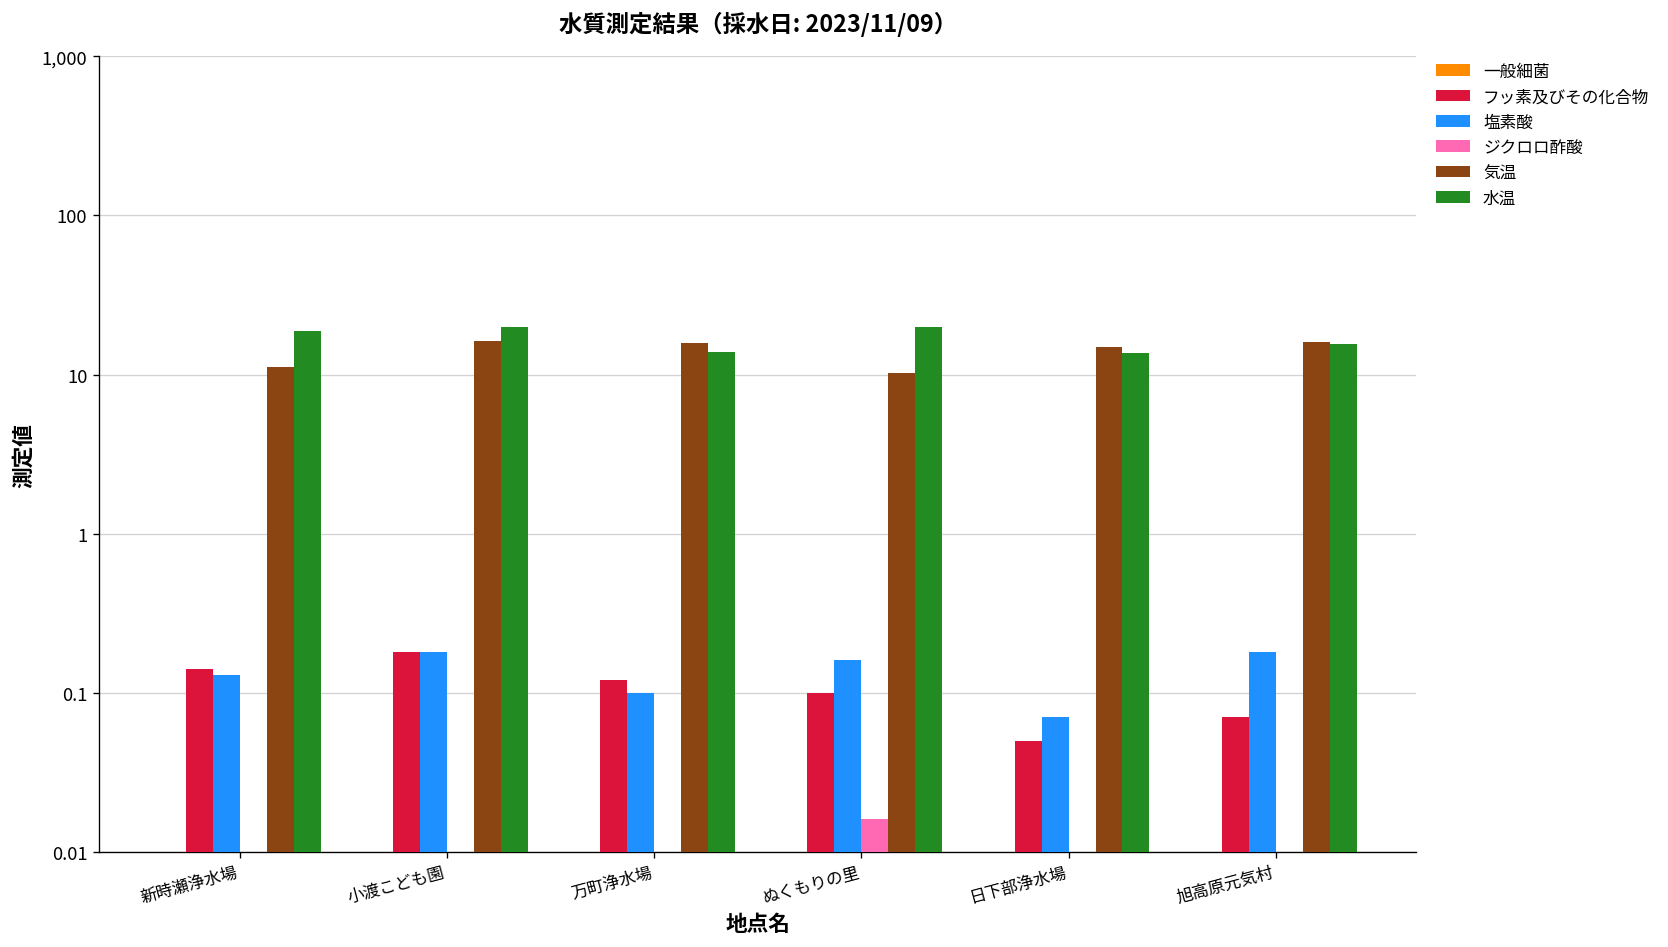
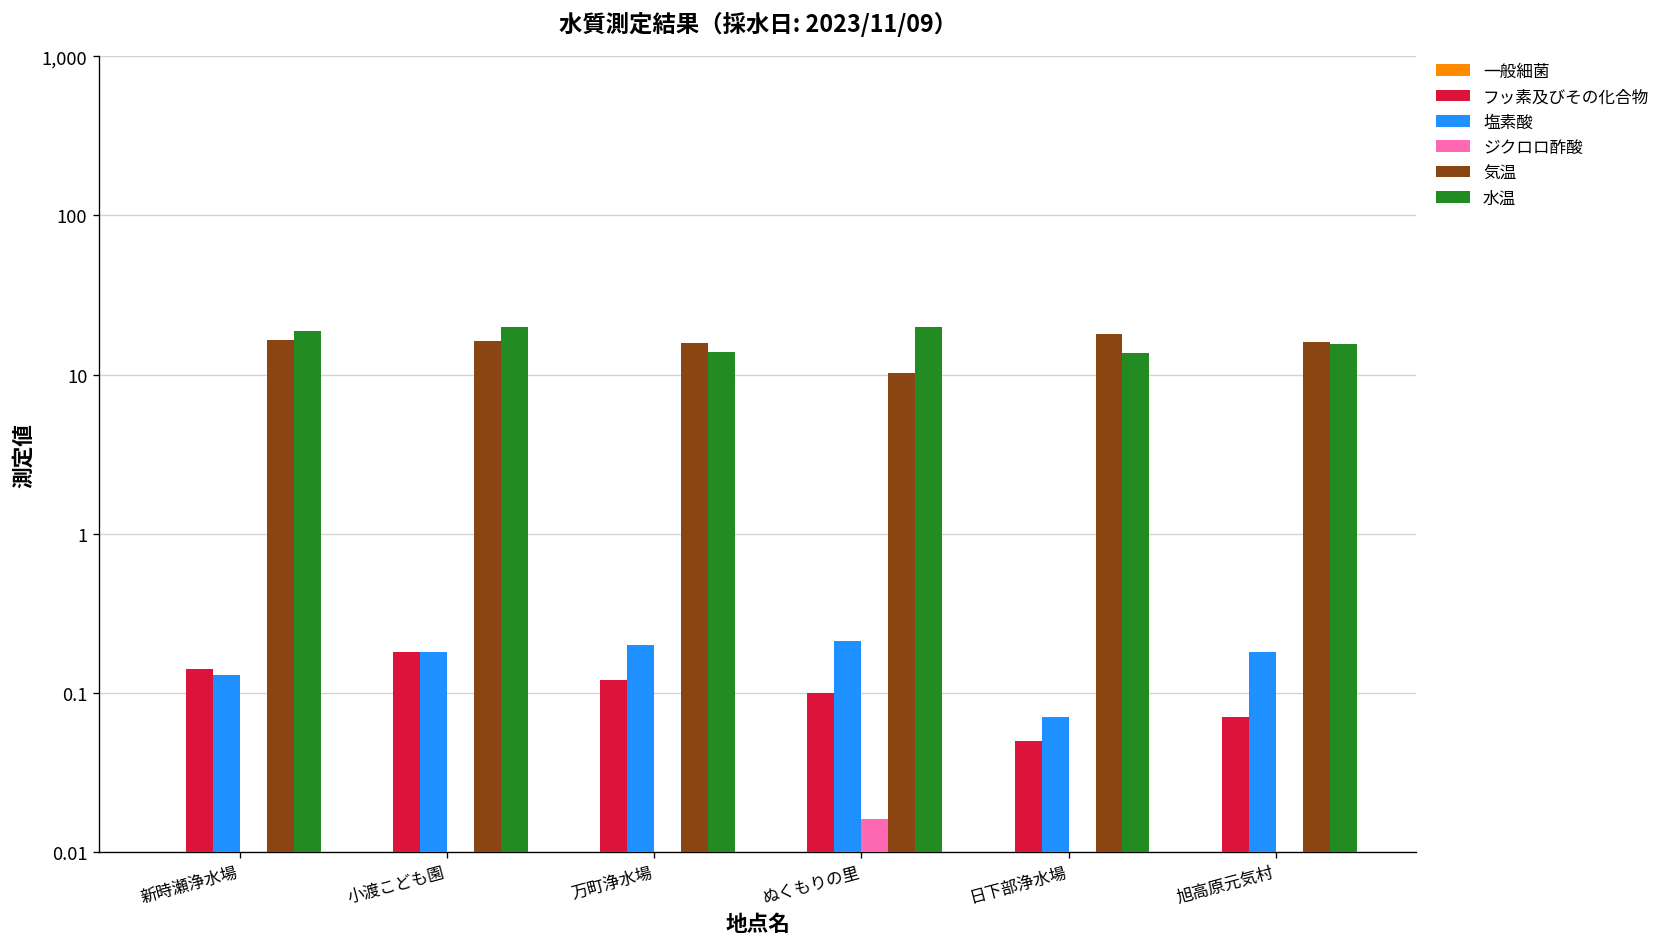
気温, 新時瀬浄水場: 11 -> 17
塩素酸, 万町浄水場: 0.1 -> 0.2
塩素酸, ぬくもりの里: 0.16 -> 0.21
気温, 日下部浄水場: 15 -> 18
